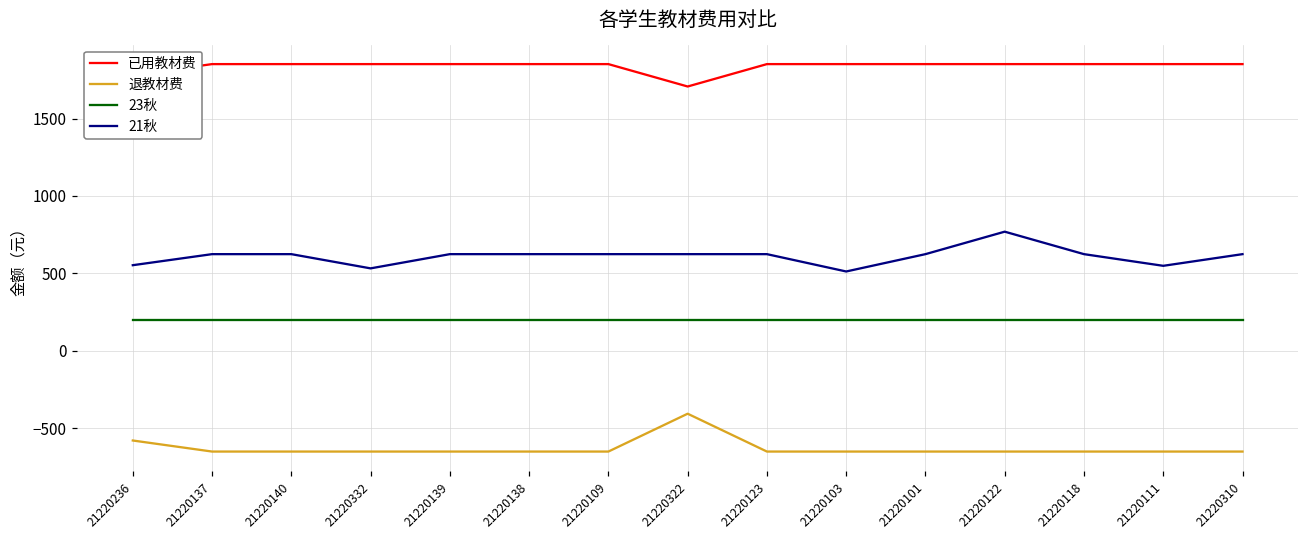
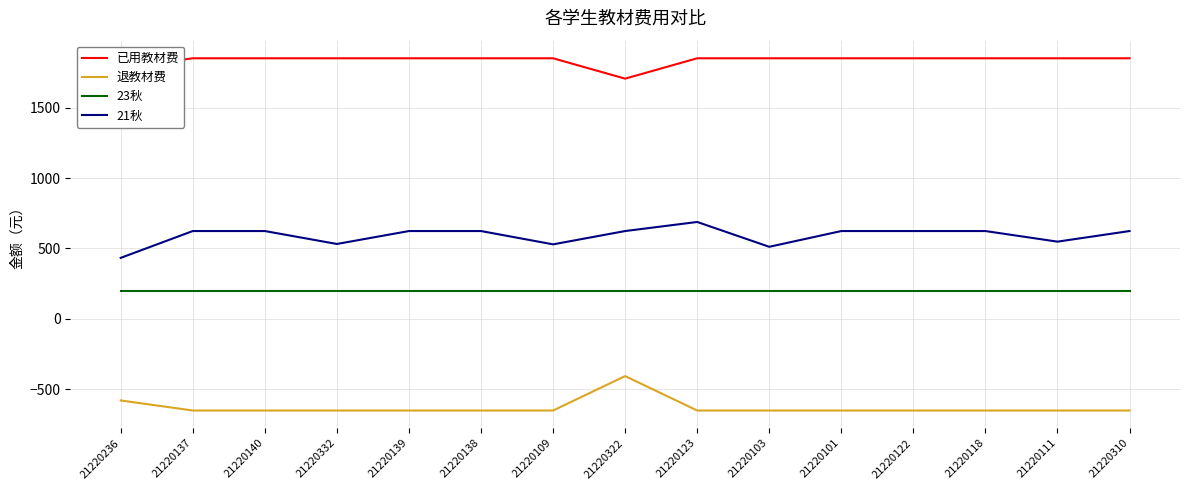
21秋, 21220236: 550 -> 430
21秋, 21220109: 620 -> 530
21秋, 21220123: 620 -> 690
21秋, 21220122: 770 -> 620
